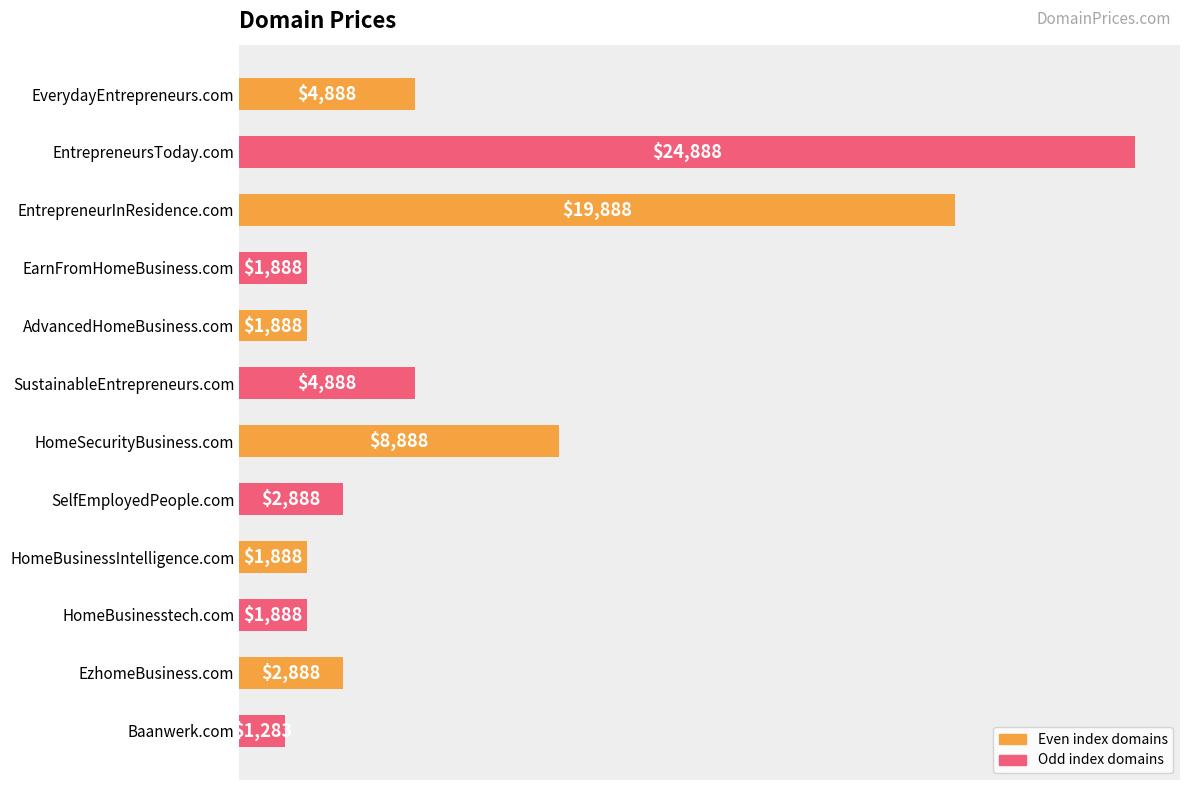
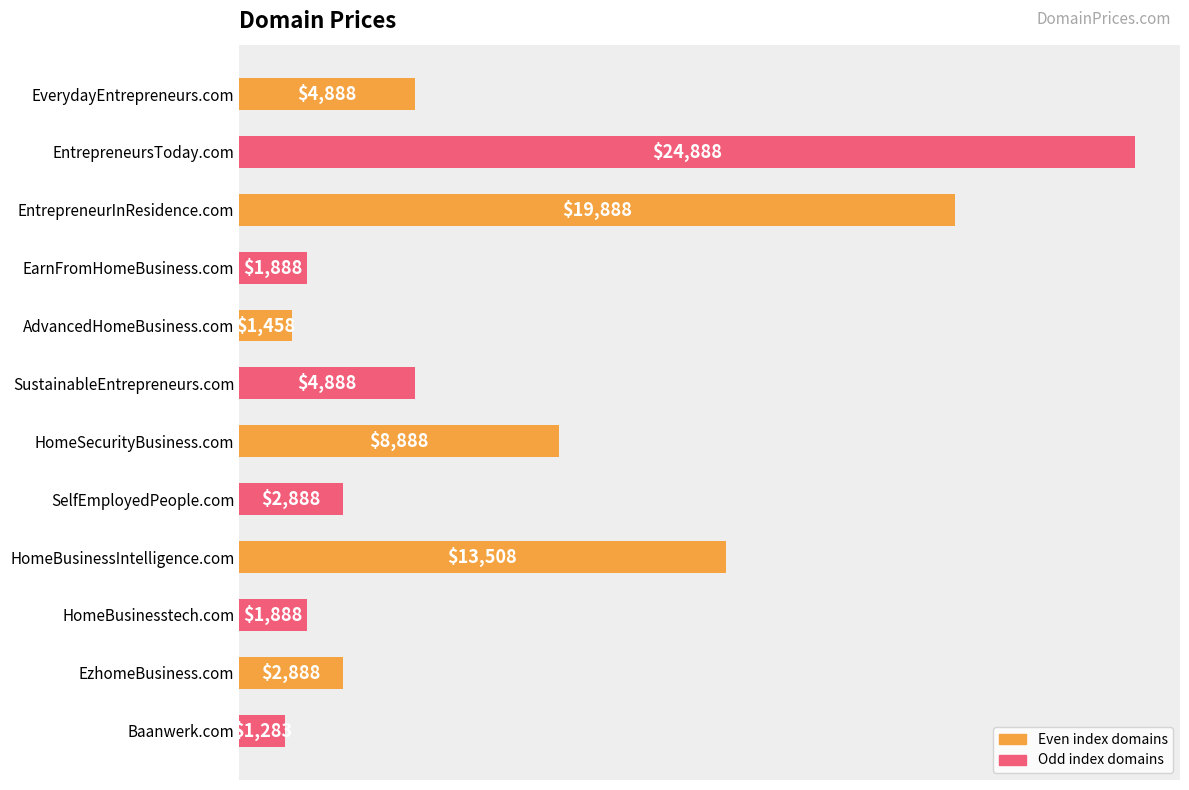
AdvancedHomeBusiness.com: $1,888 -> $1,458
HomeBusinessIntelligence.com: $1,888 -> $13,508
